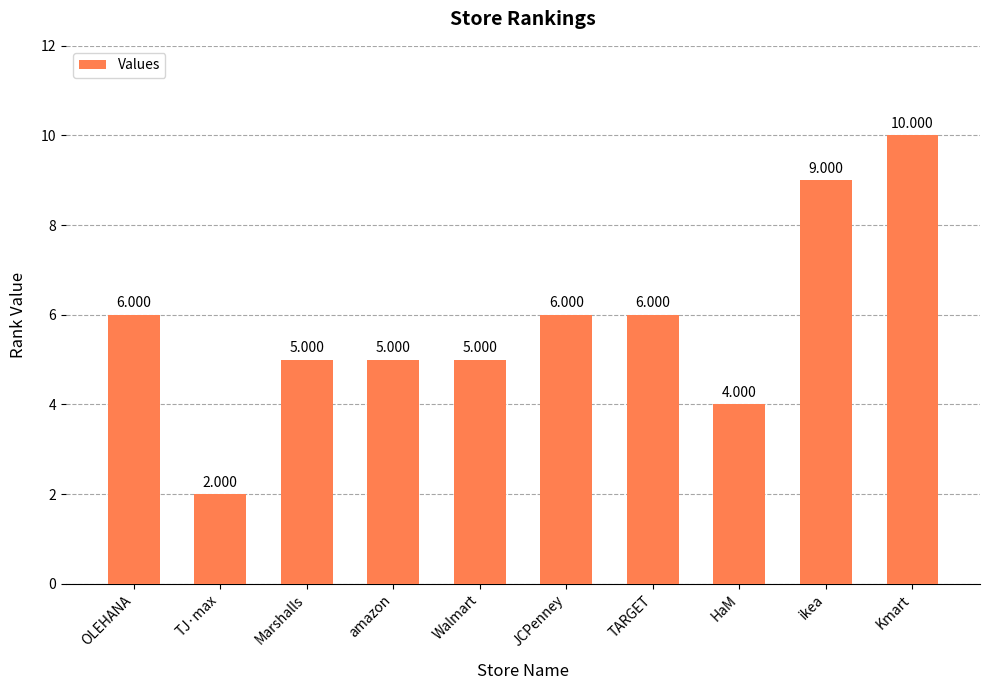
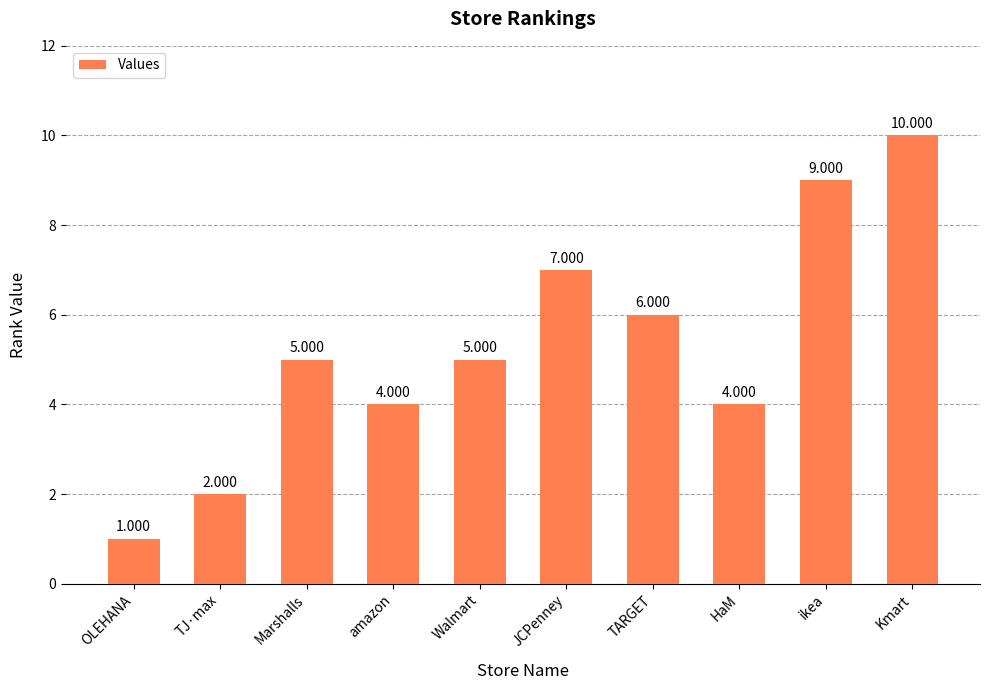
OLEHANA: 6.000 -> 1.000
amazon: 5.000 -> 4.000
JCPenney: 6.000 -> 7.000
